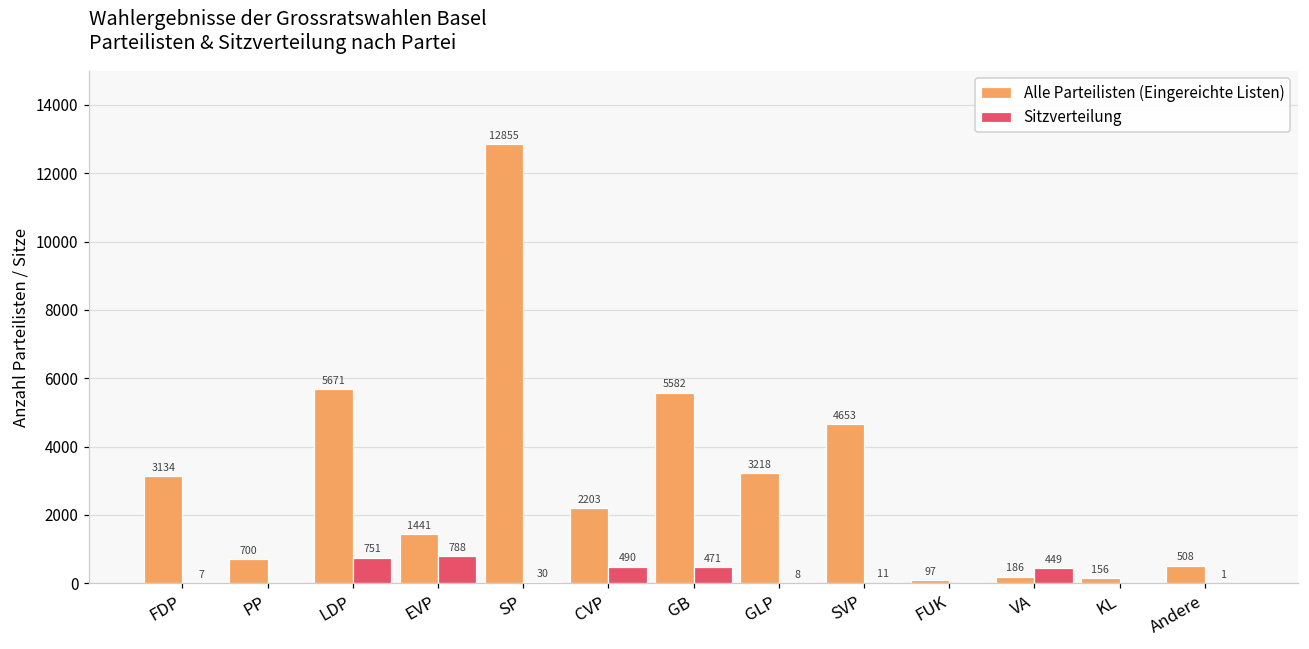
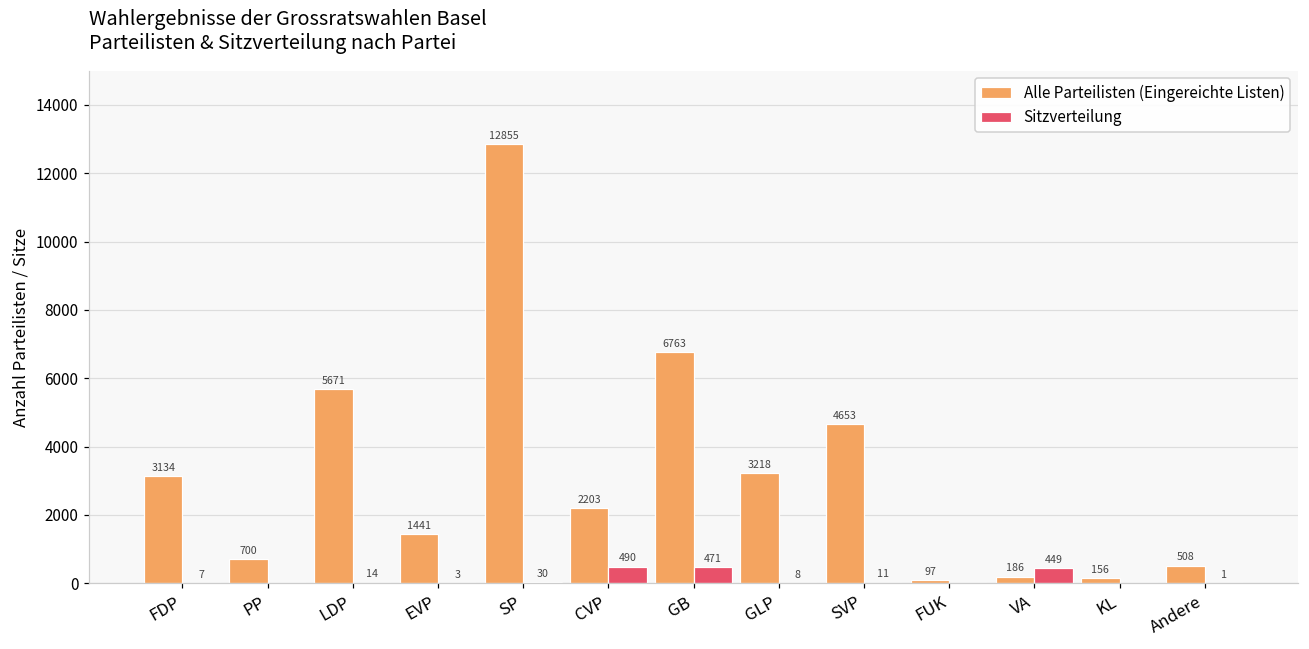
Sitzverteilung, LDP: 751 -> 14
Sitzverteilung, EVP: 788 -> 3
Alle Parteilisten (Eingereichte Listen), GB: 5582 -> 6763
